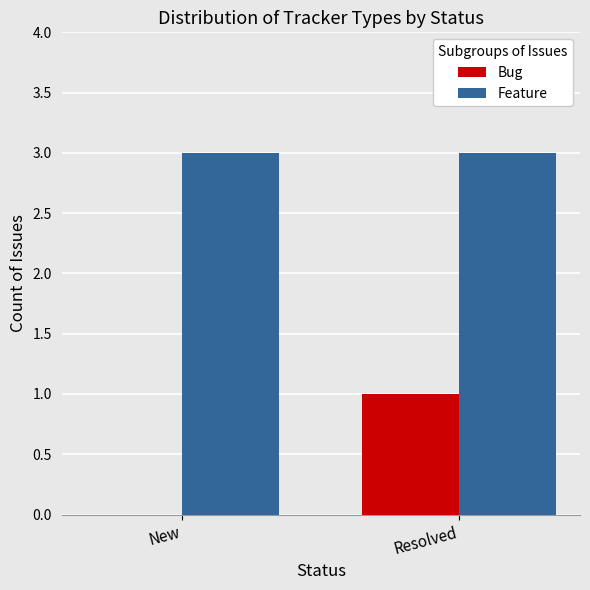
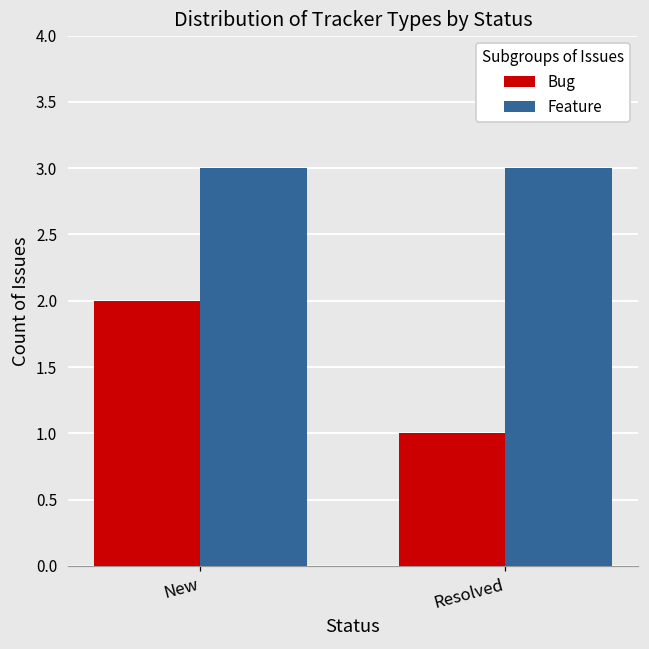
Bug, New: 0 -> 2
